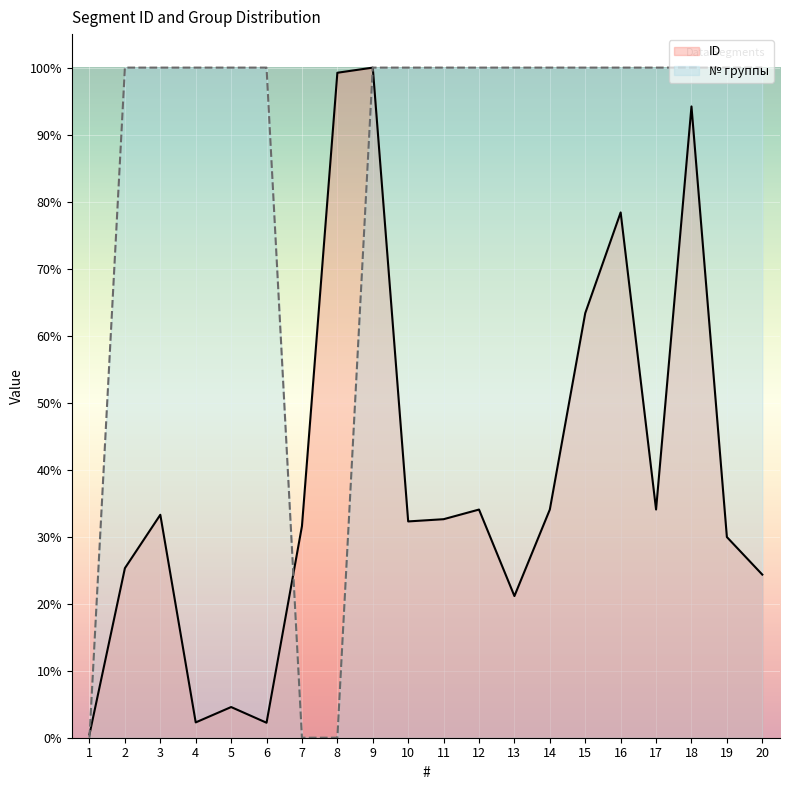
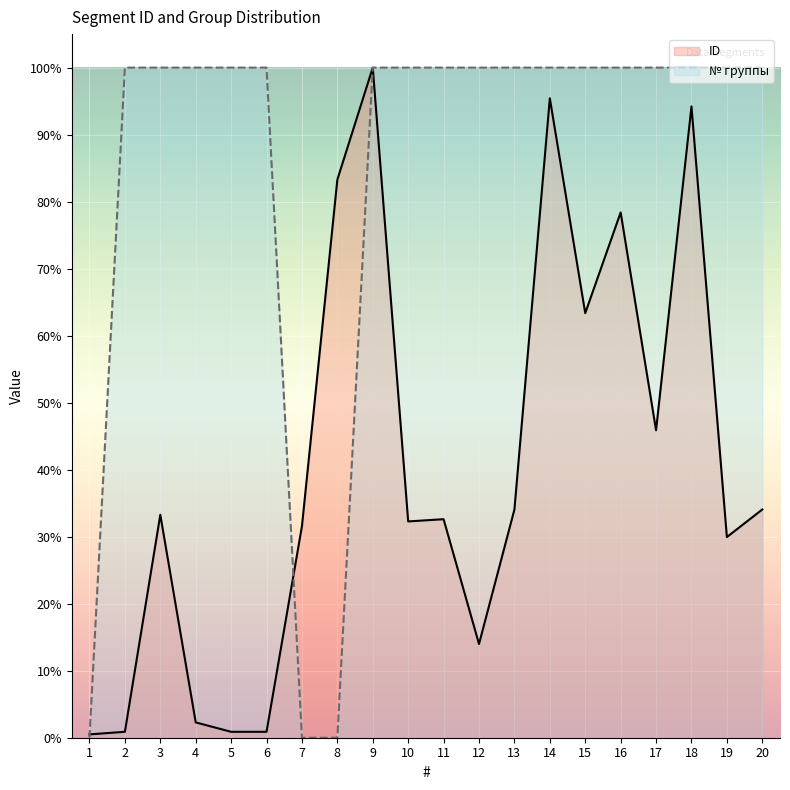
ID, 2: 25% -> 1%
ID, 5: 5% -> 1%
ID, 6: 2% -> 1%
ID, 8: 99% -> 83%
ID, 12: 34% -> 14%
ID, 13: 21% -> 34%
ID, 14: 34% -> 95%
ID, 17: 34% -> 46%
ID, 20: 24% -> 34%
